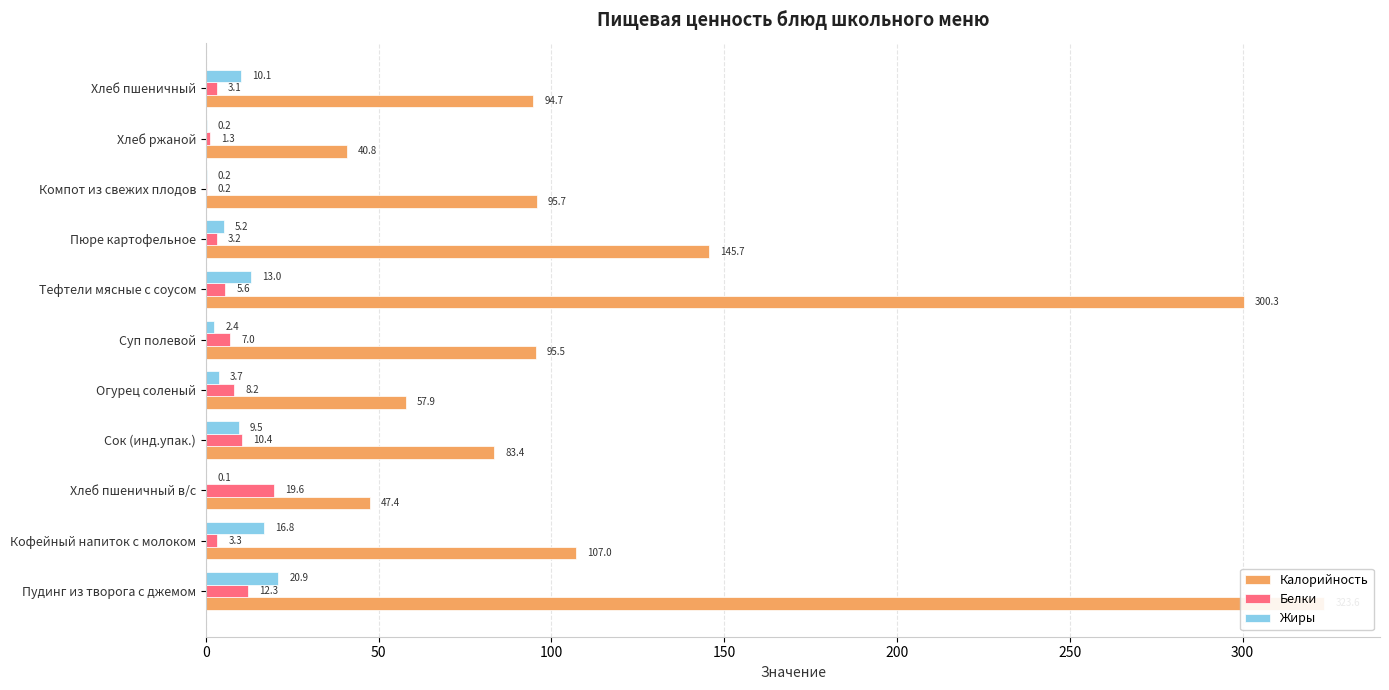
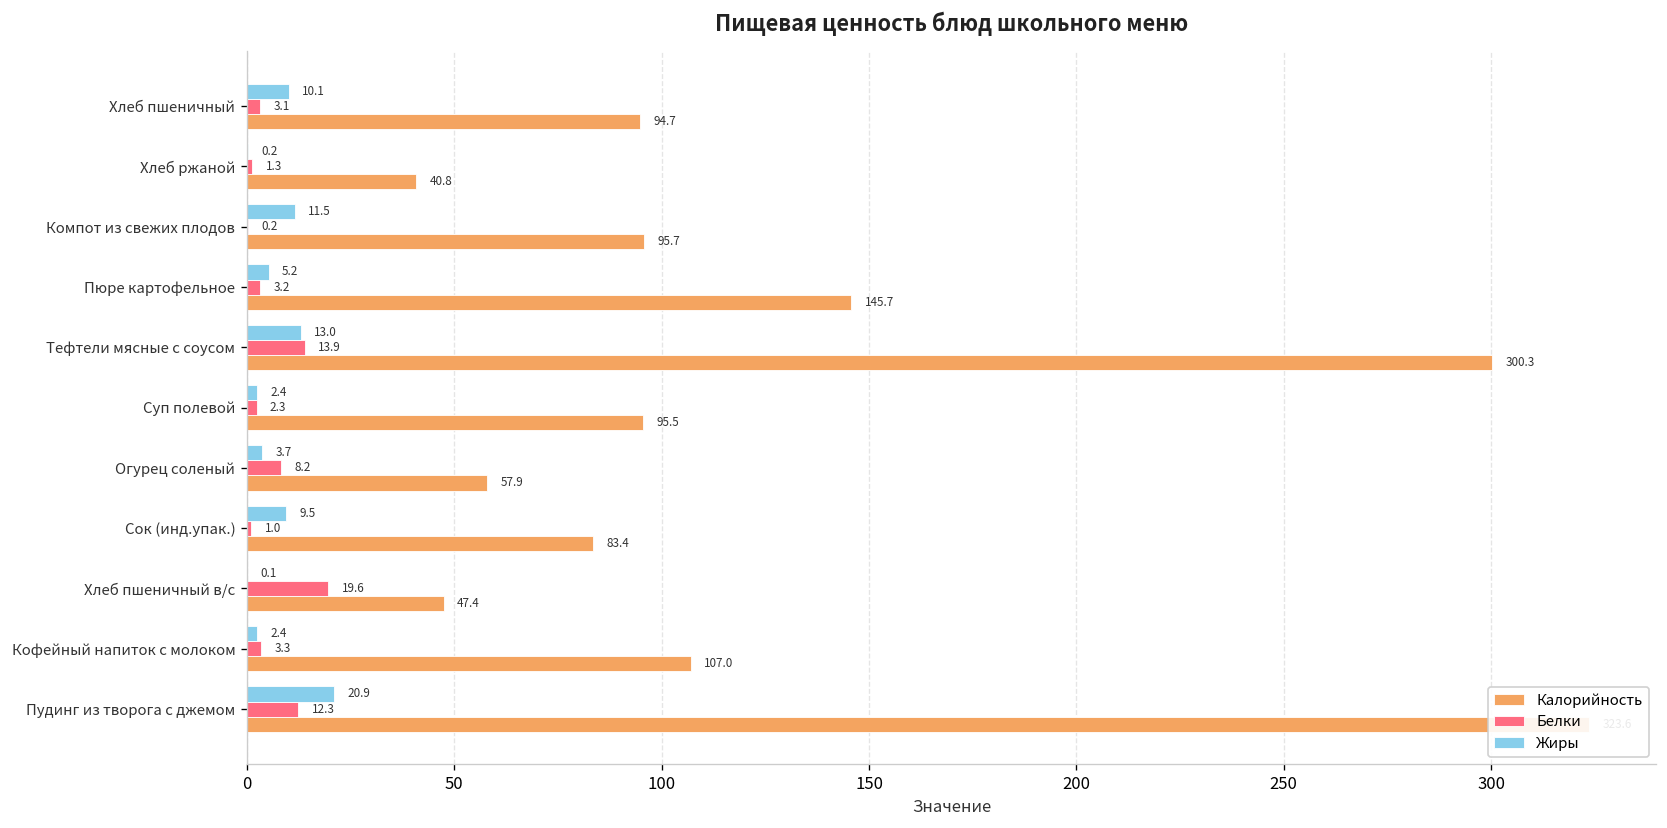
Жиры, Компот из свежих плодов: 0.2 -> 11.5
Белки, Тефтели мясные с соусом: 5.6 -> 13.9
Белки, Суп полевой: 7.0 -> 2.3
Белки, Сок (инд.упак.): 10.4 -> 1.0
Жиры, Кофейный напиток с молоком: 16.8 -> 2.4
